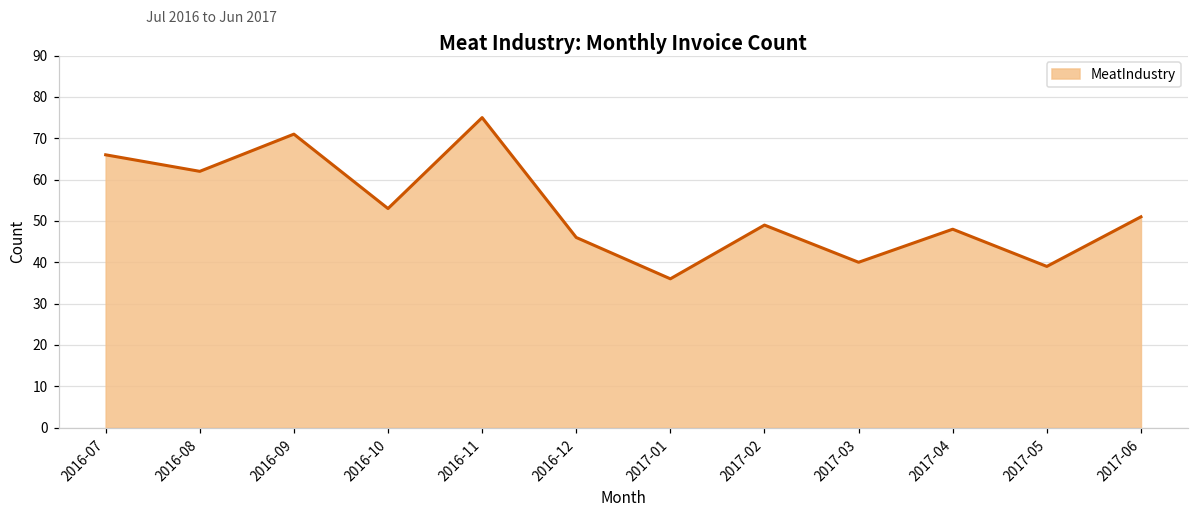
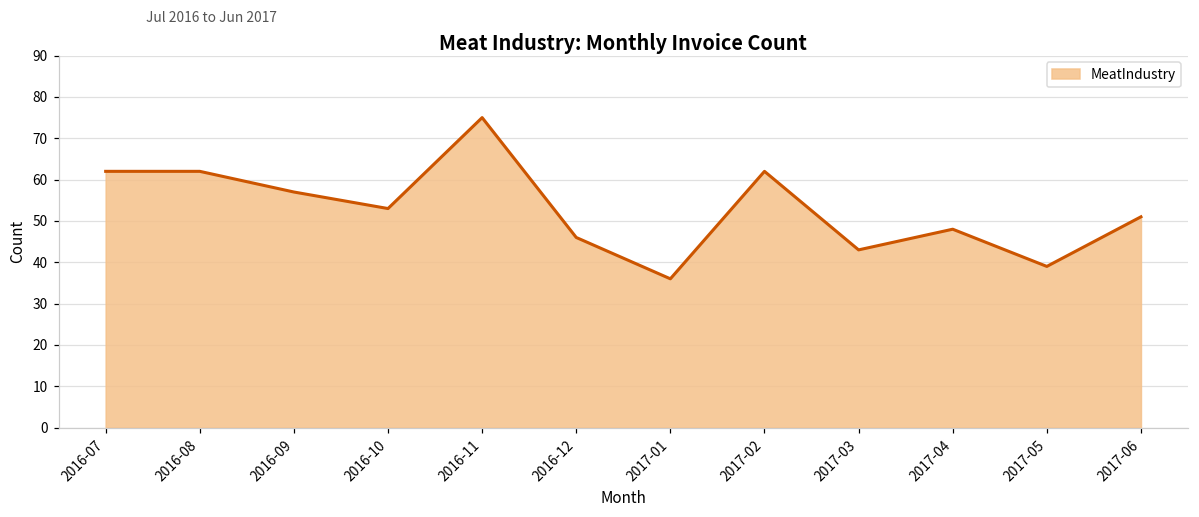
2016-07: 66 -> 62
2016-09: 71 -> 57
2017-02: 49 -> 62
2017-03: 40 -> 43
